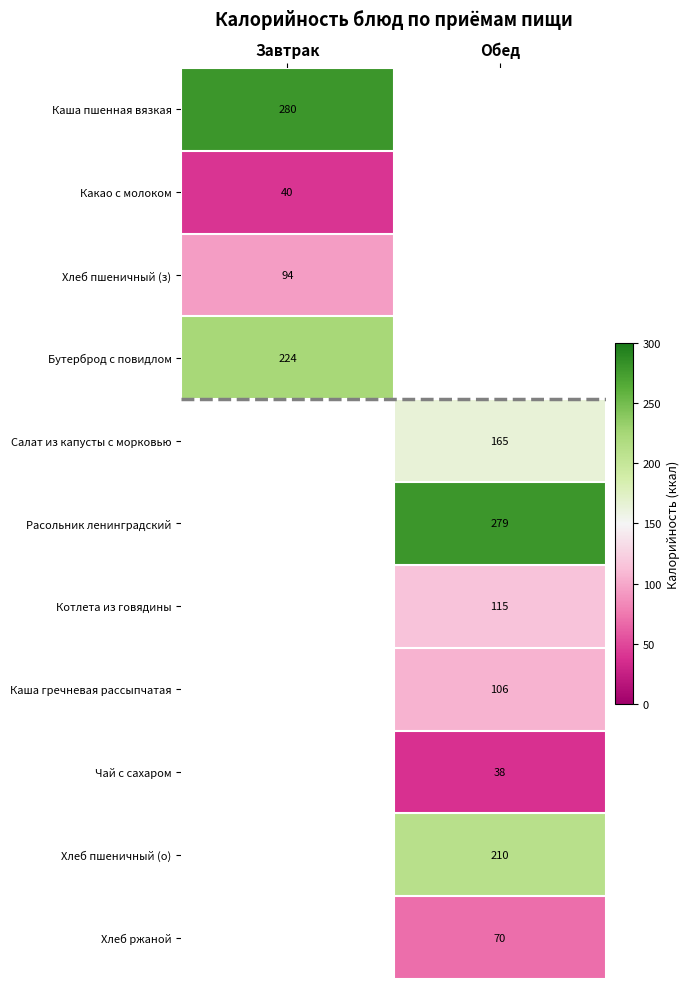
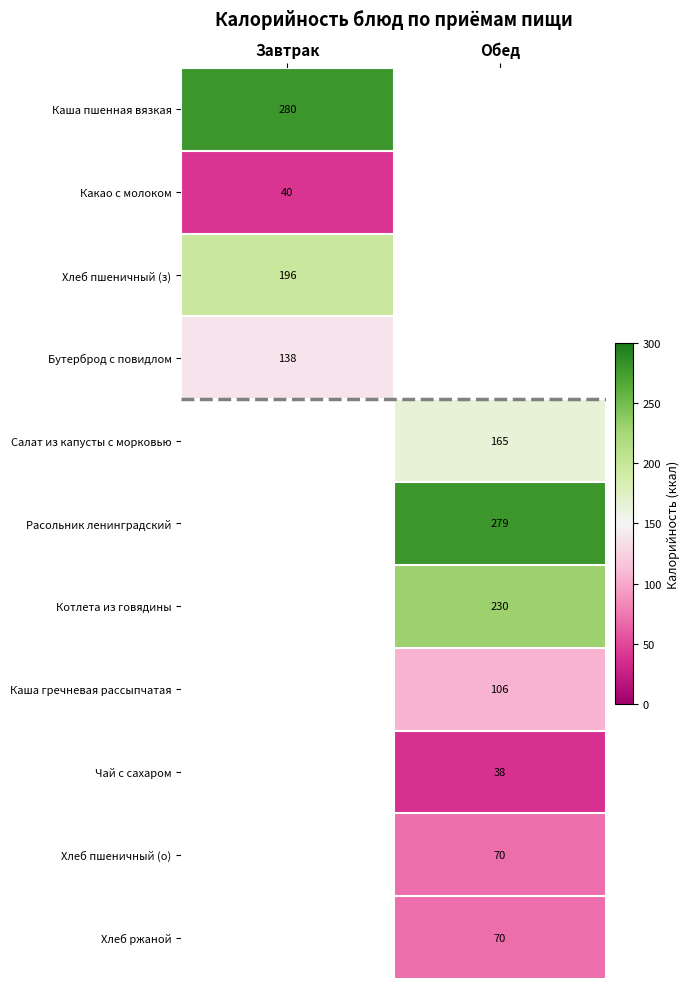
Хлеб пшеничный (з), Завтрак: 94 -> 196
Бутерброд с повидлом, Завтрак: 224 -> 138
Котлета из говядины, Обед: 115 -> 230
Хлеб пшеничный (о), Обед: 210 -> 70
